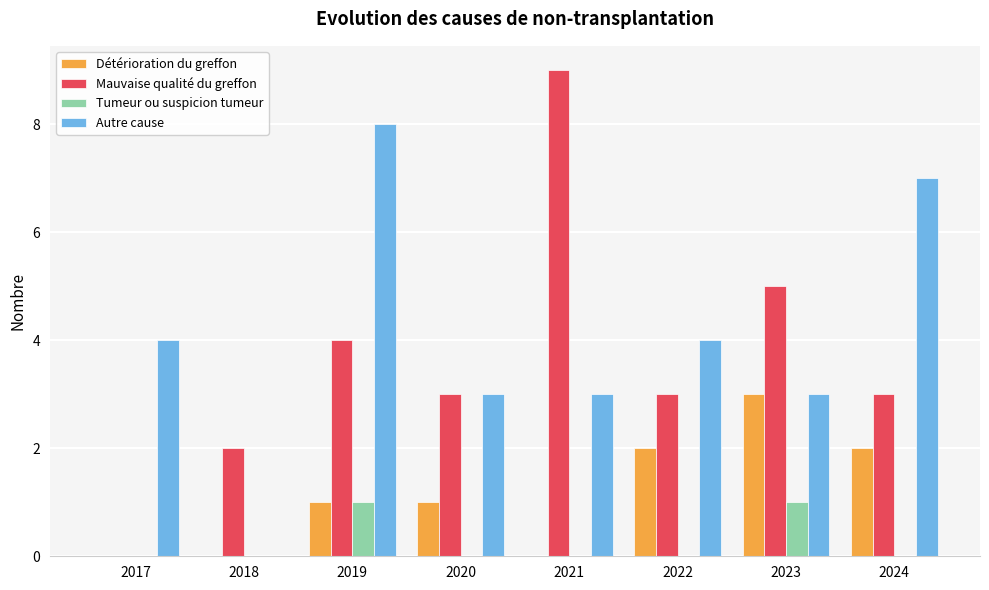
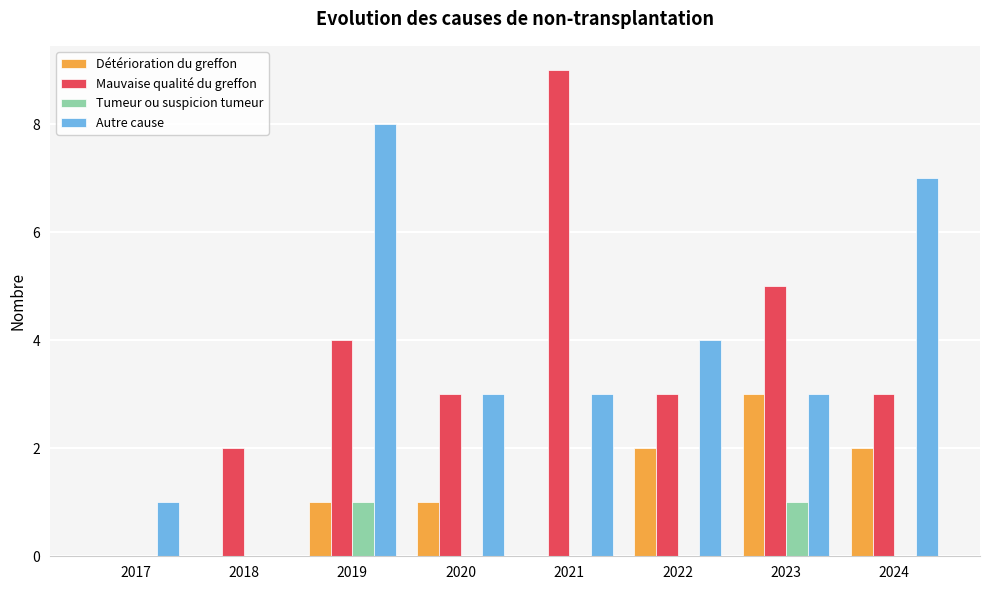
Autre cause, 2017: 4 -> 1
